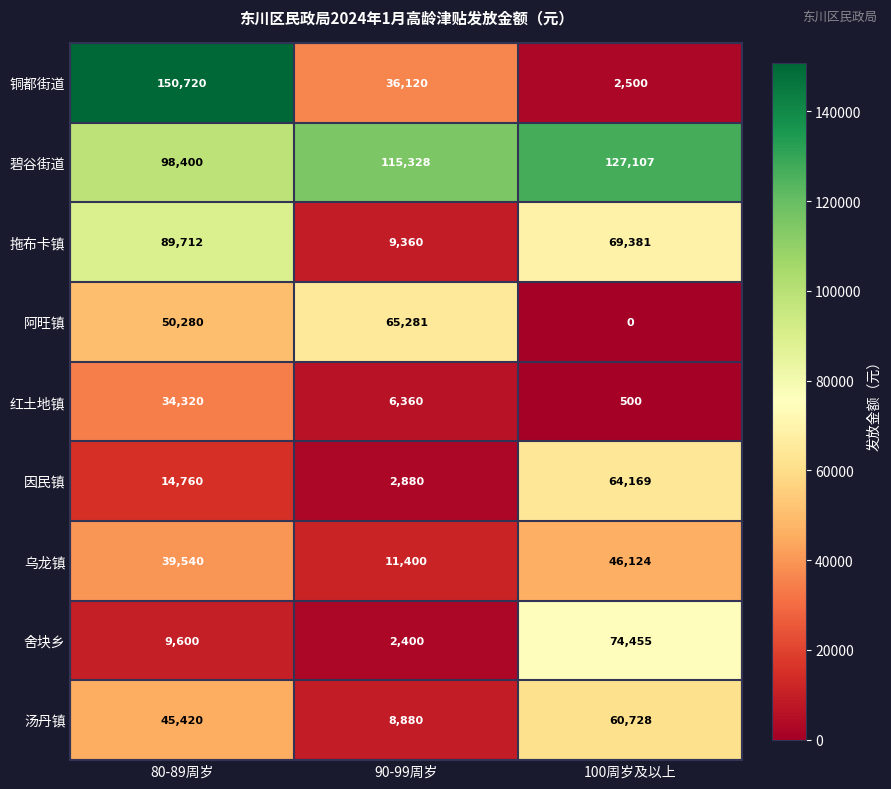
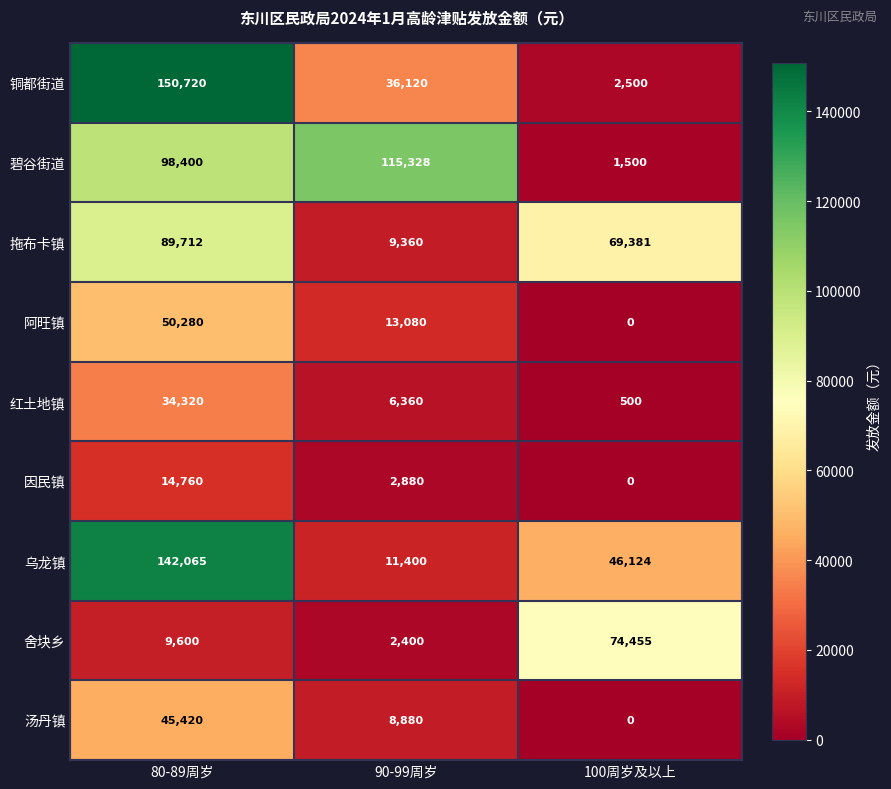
碧谷街道, 100周岁及以上: 127,107 -> 1,500
阿旺镇, 90-99周岁: 65,281 -> 13,080
因民镇, 100周岁及以上: 64,169 -> 0
乌龙镇, 80-89周岁: 39,540 -> 142,065
汤丹镇, 100周岁及以上: 60,728 -> 0
